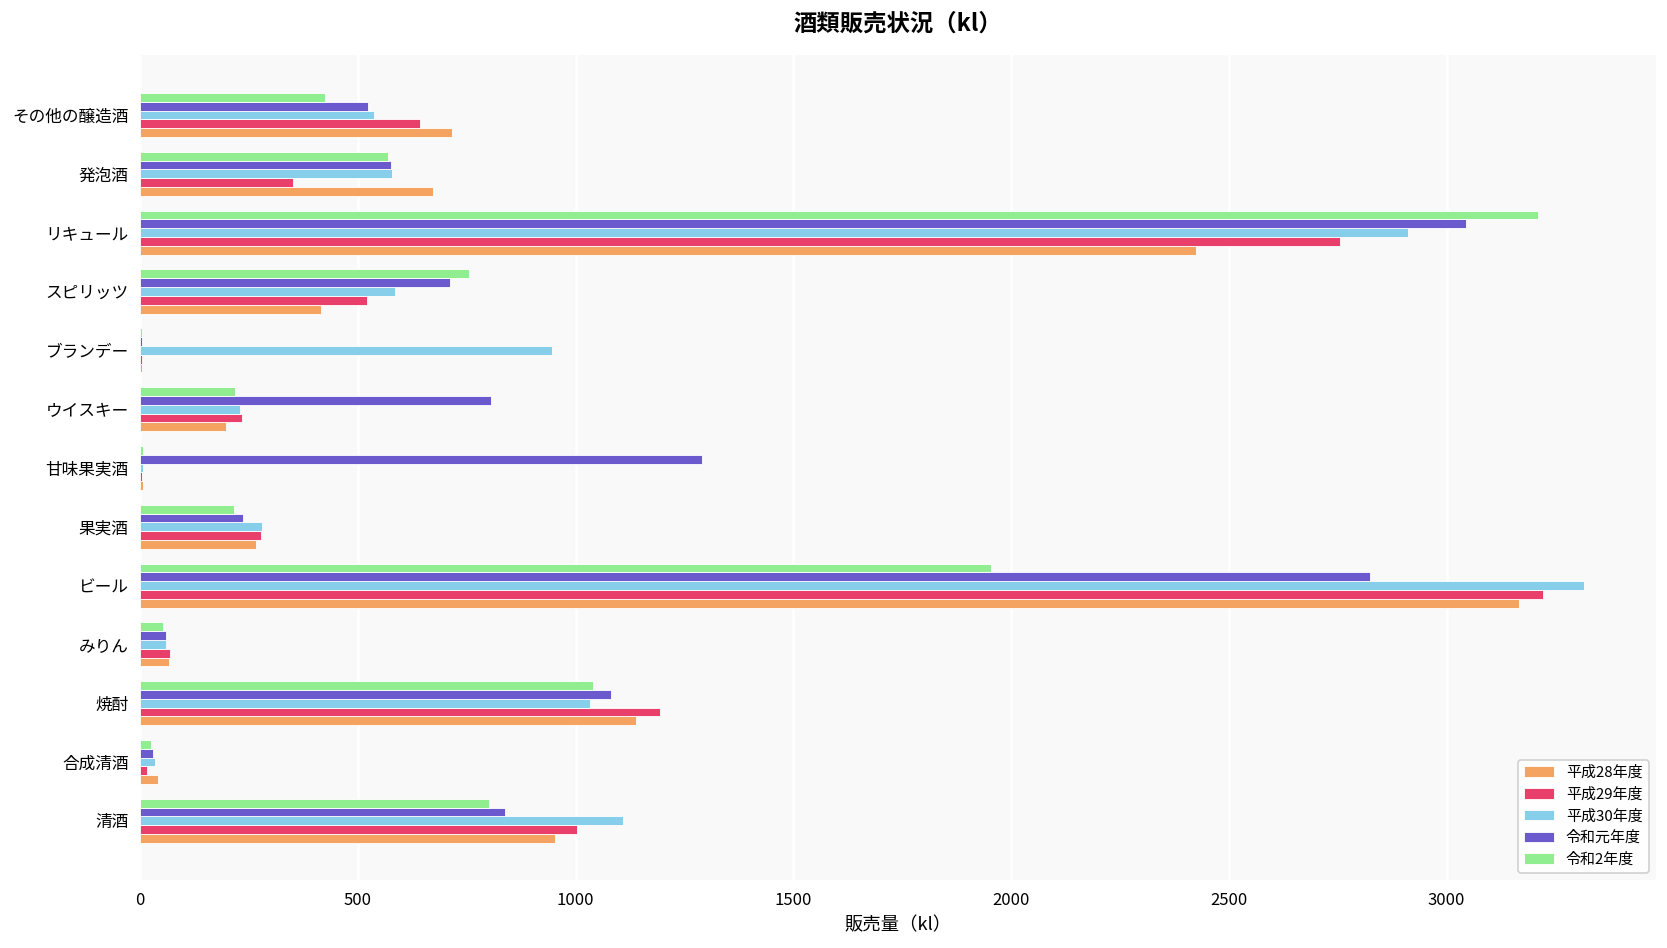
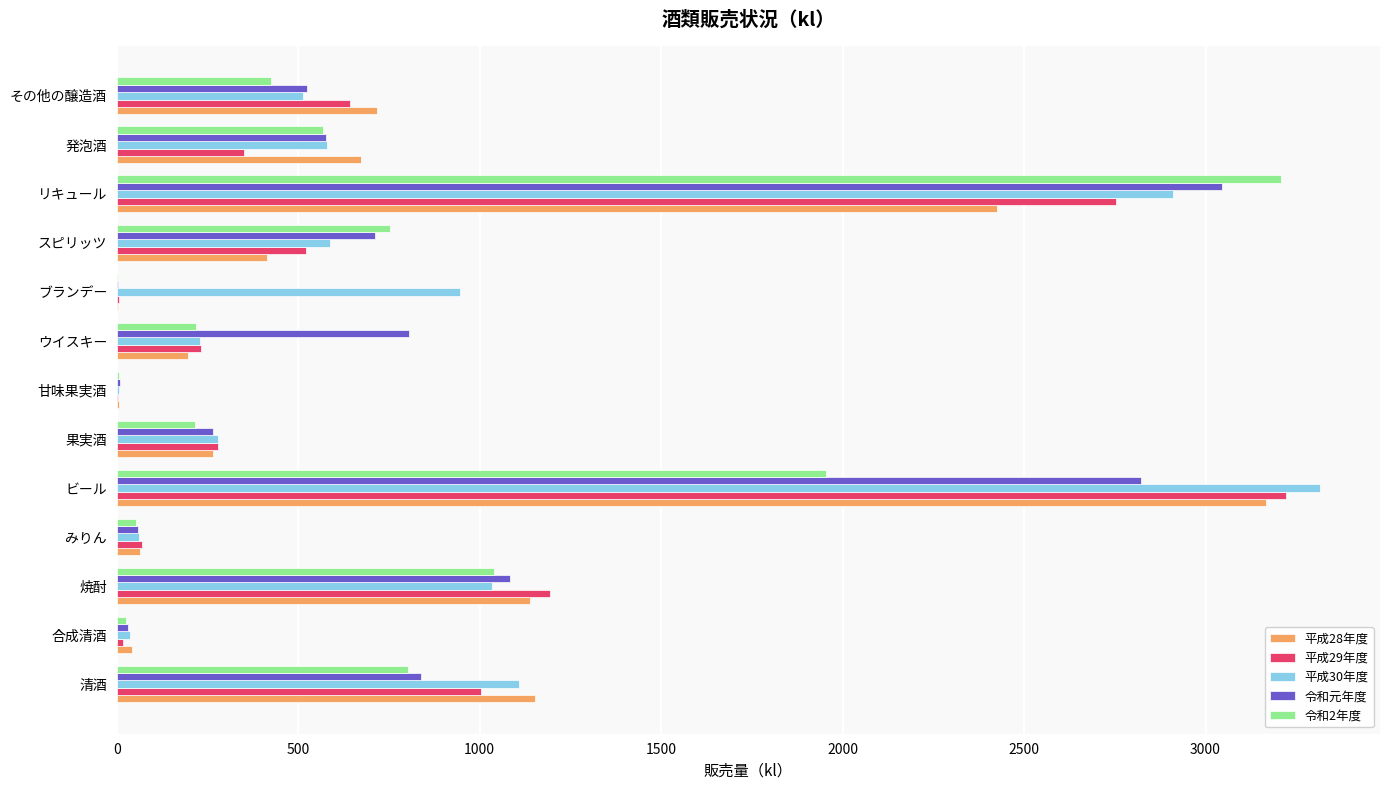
平成30年度, その他の醸造酒: 540 -> 510
令和元年度, 甘味果実酒: 1290 -> 10
令和元年度, 果実酒: 240 -> 270
平成28年度, 清酒: 950 -> 1150
